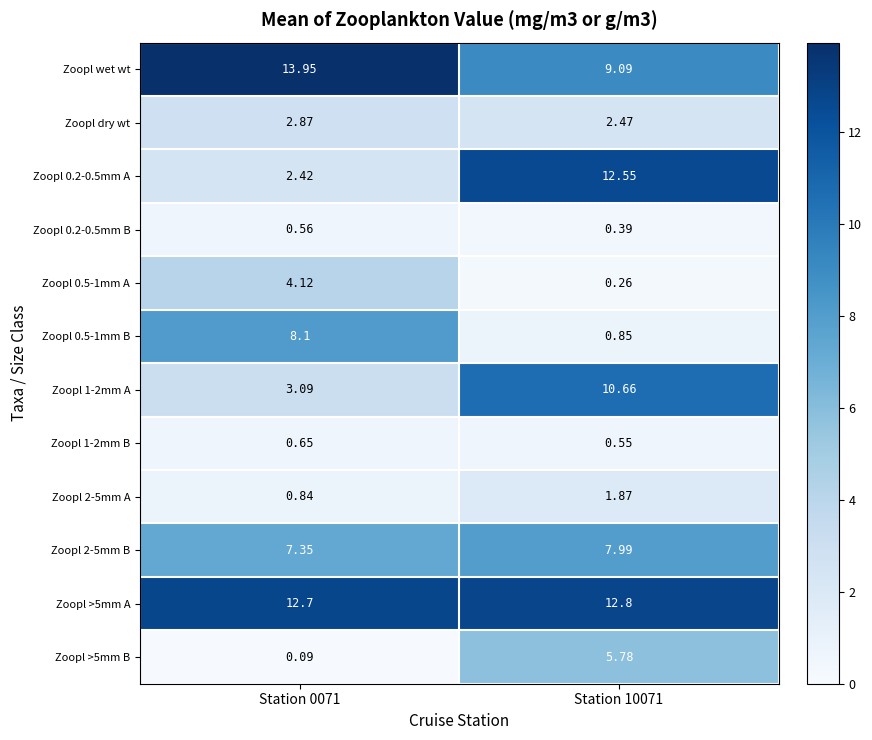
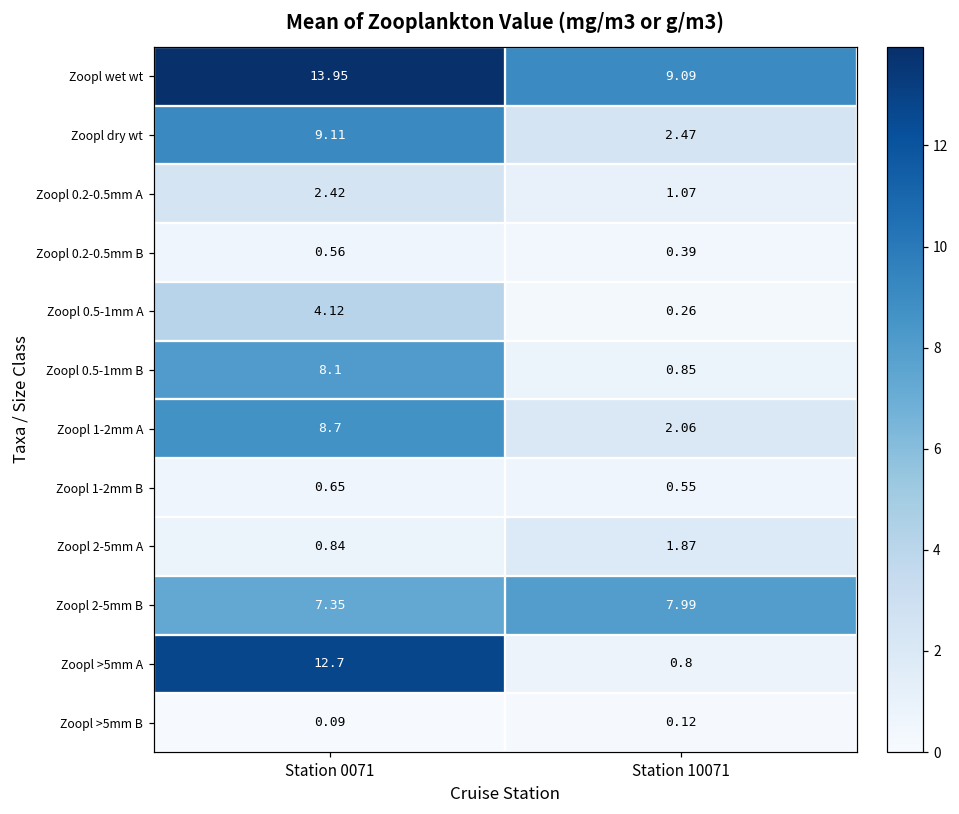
Zoopl dry wt, Station 0071: 2.87 -> 9.11
Zoopl 0.2-0.5mm A, Station 10071: 12.55 -> 1.07
Zoopl 1-2mm A, Station 0071: 3.09 -> 8.7
Zoopl 1-2mm A, Station 10071: 10.66 -> 2.06
Zoopl >5mm A, Station 10071: 12.8 -> 0.8
Zoopl >5mm B, Station 10071: 5.78 -> 0.12
